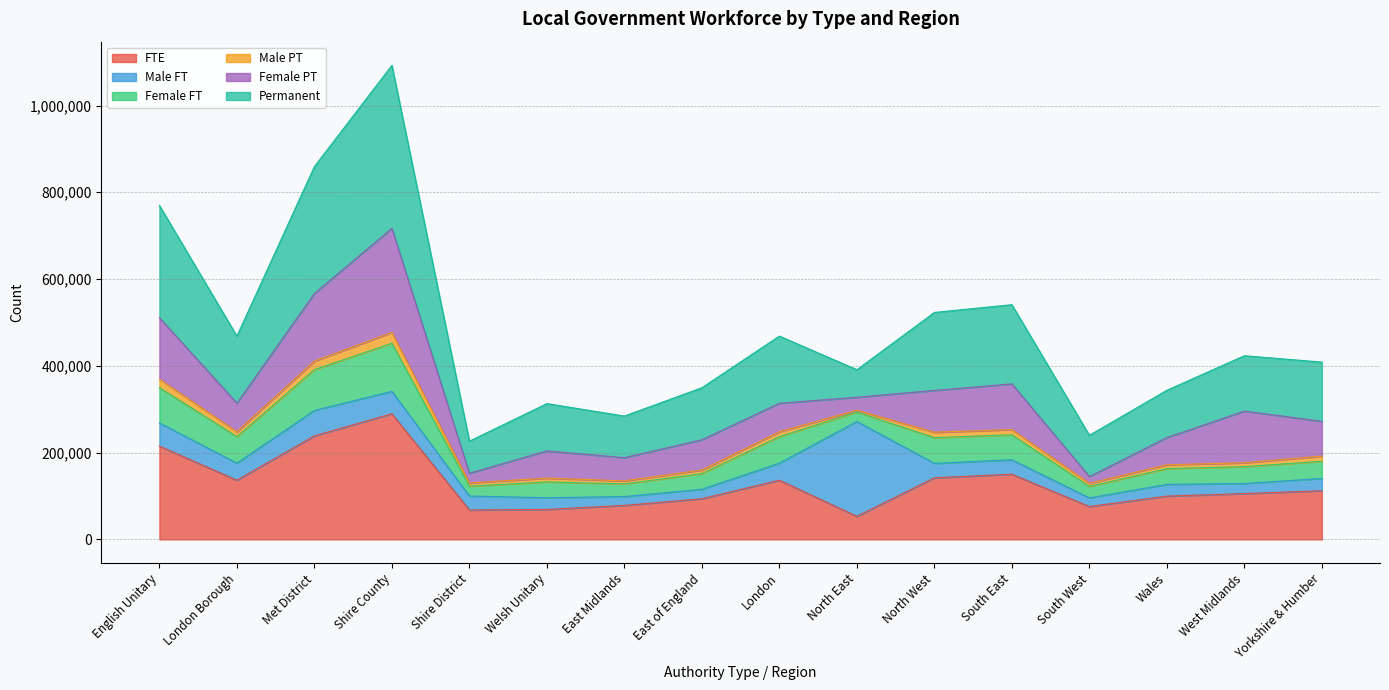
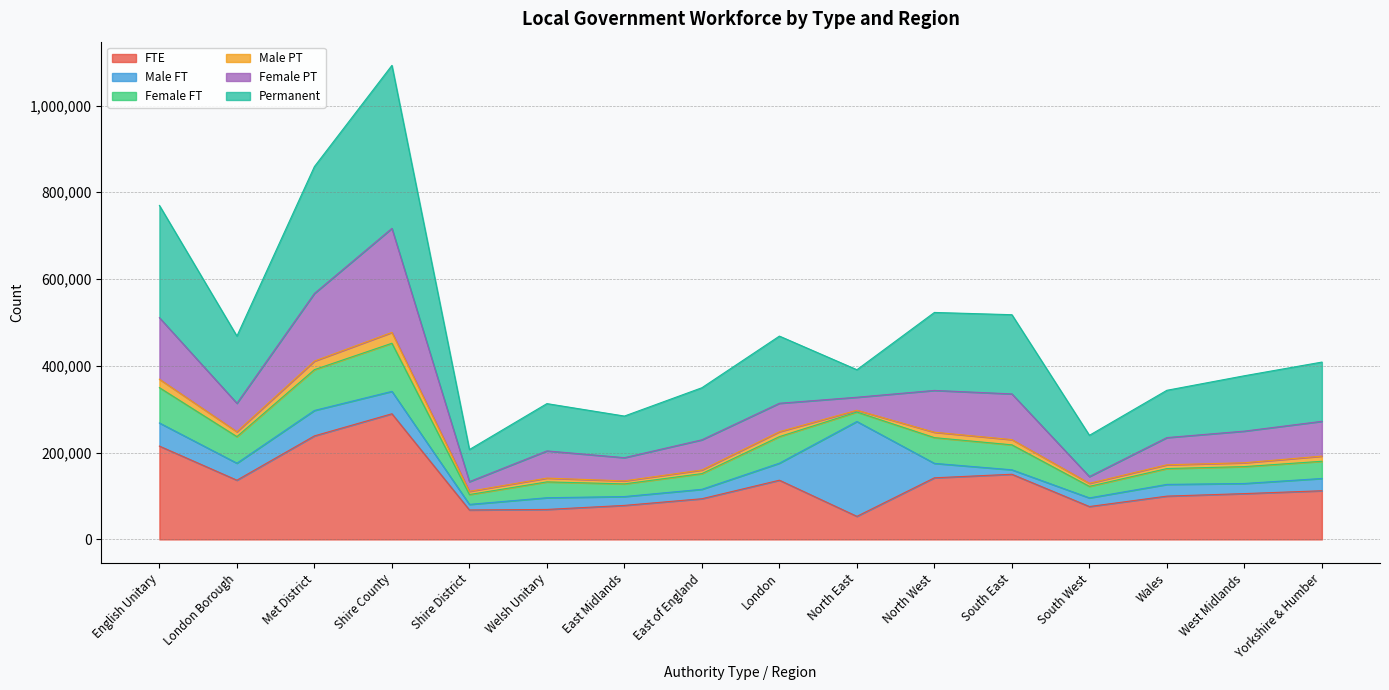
Male FT, Shire District: 30,000 -> 10,000
Male FT, South East: 30,000 -> 10,000
Female PT, West Midlands: 120,000 -> 70,000
